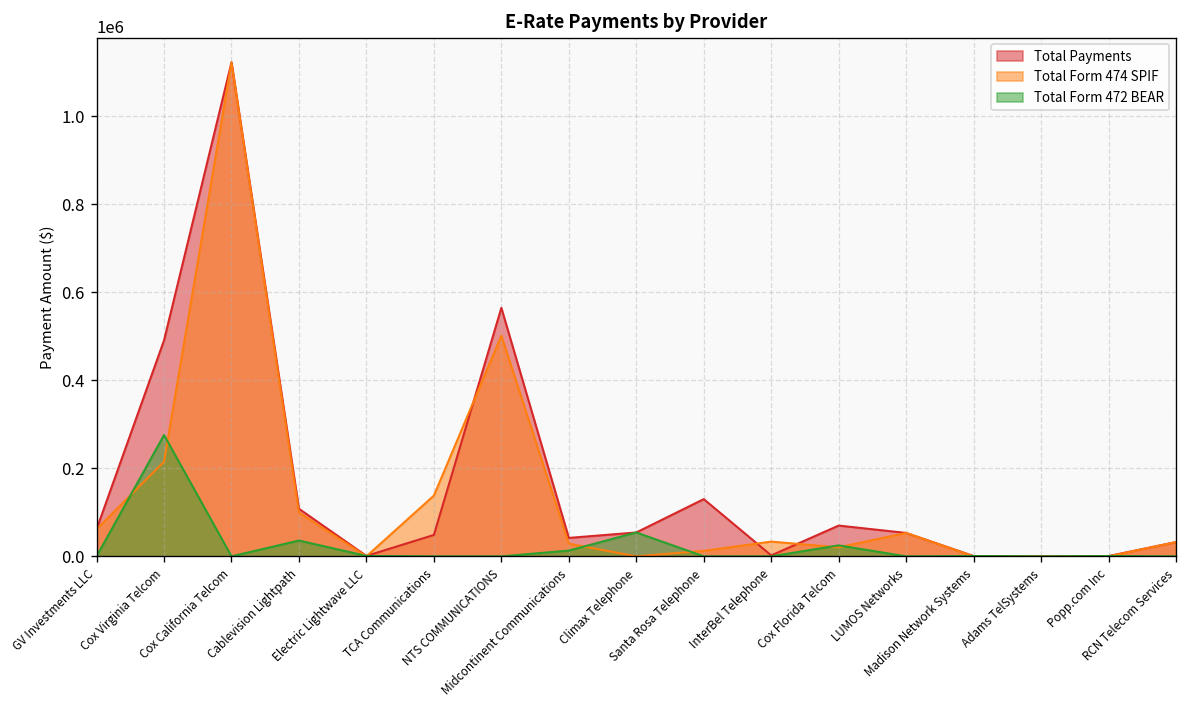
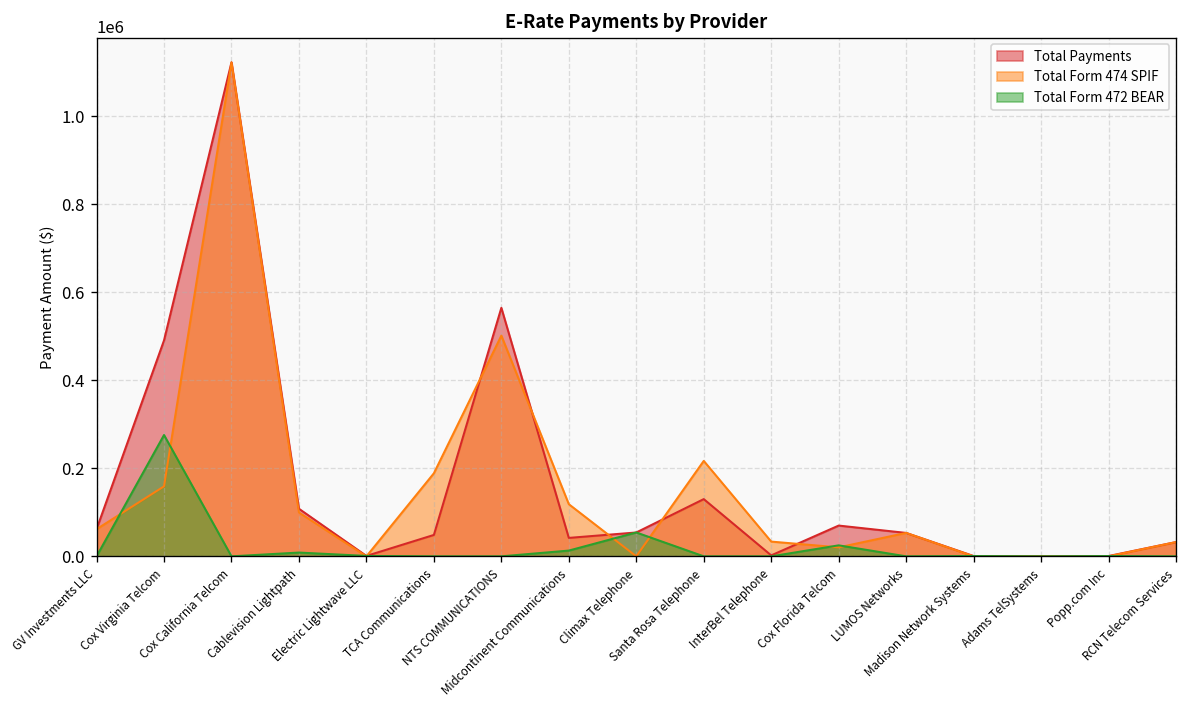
Total Form 474 SPIF, Cox Virginia Telcom: 210000 -> 160000
Total Form 472 BEAR, Cablevision Lightpath: 40000 -> 10000
Total Form 474 SPIF, TCA Communications: 140000 -> 190000
Total Form 474 SPIF, Midcontinent Communications: 30000 -> 120000
Total Form 474 SPIF, Santa Rosa Telephone: 10000 -> 220000
